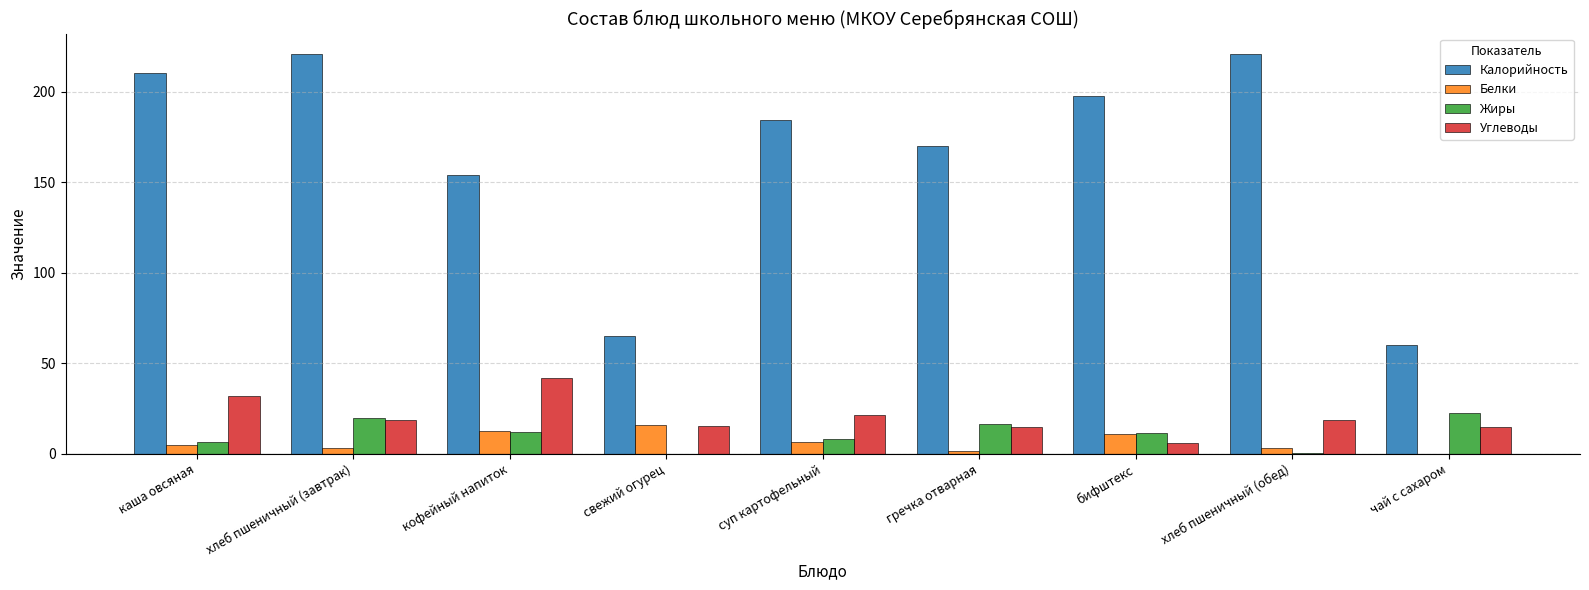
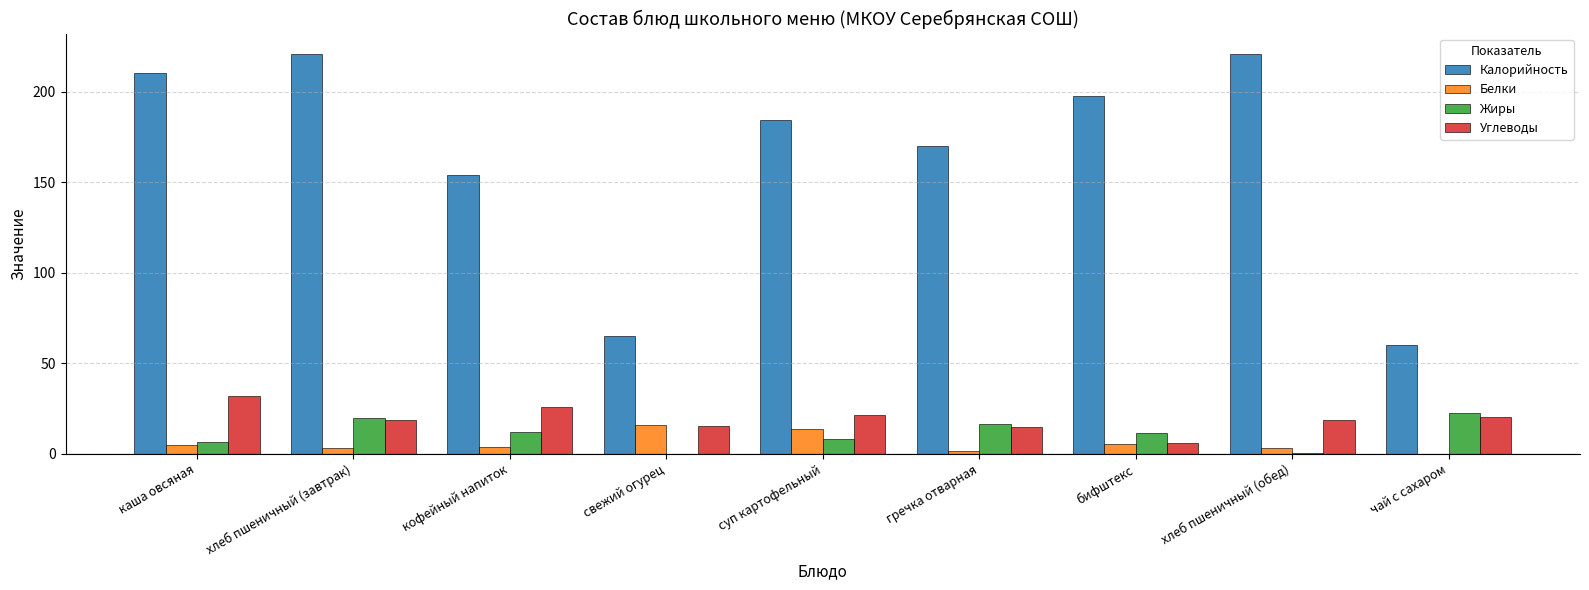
Белки, кофейный напиток: 12 -> 4
Углеводы, кофейный напиток: 42 -> 26
Белки, суп картофельный: 7 -> 14
Белки, бифштекс: 11 -> 6
Углеводы, чай с сахаром: 15 -> 20
